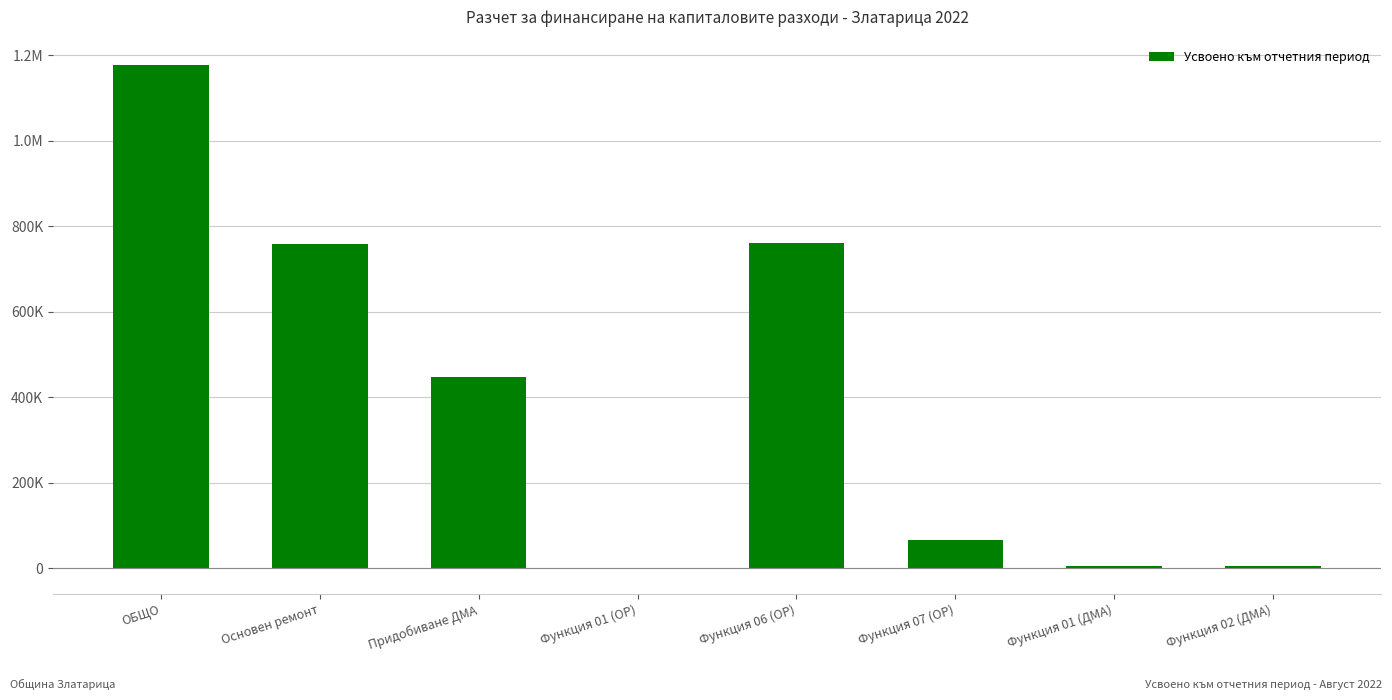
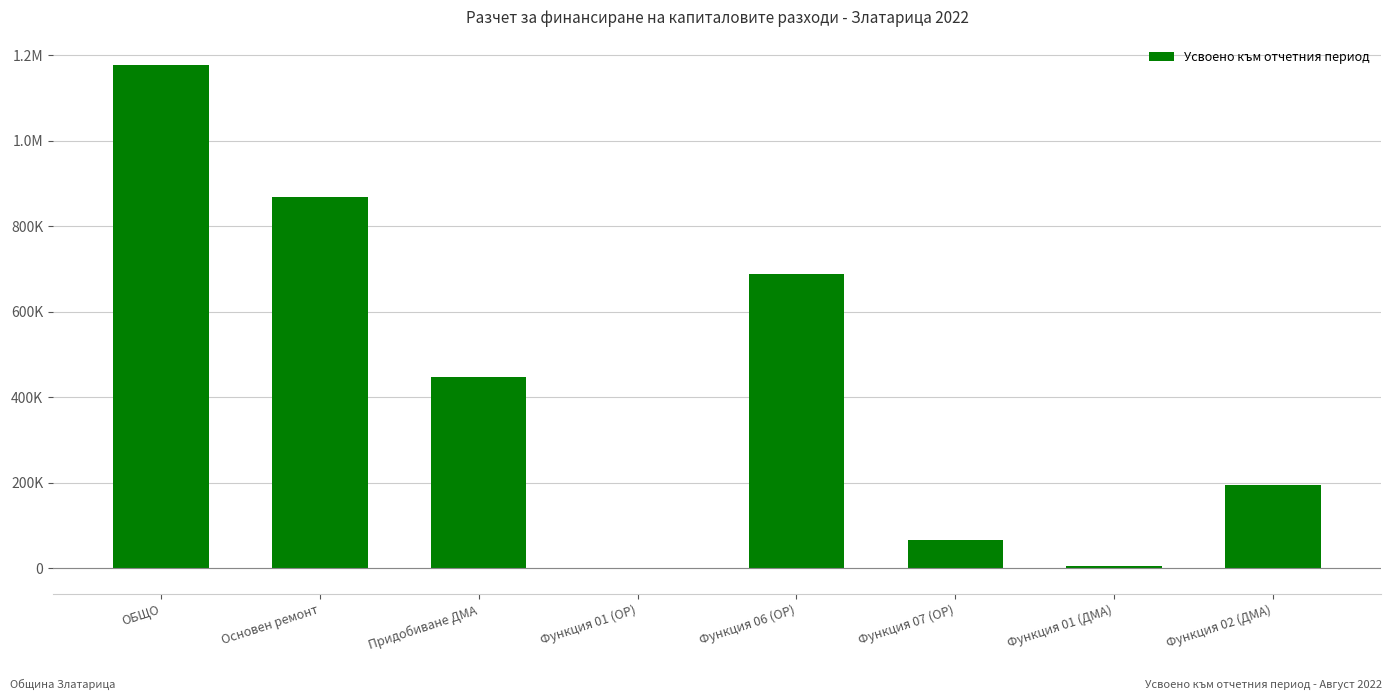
Основен ремонт: 760000 -> 870000
Функция 06 (ОР): 760000 -> 690000
Функция 02 (ДМА): 0 -> 190000
